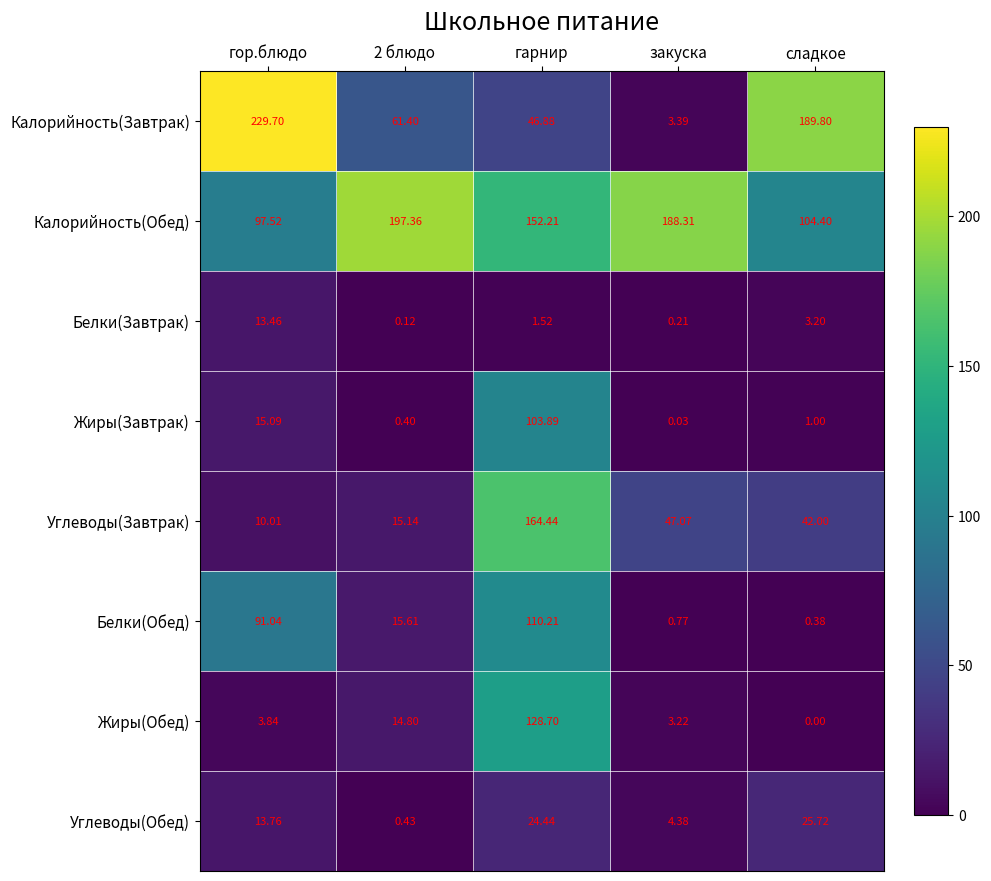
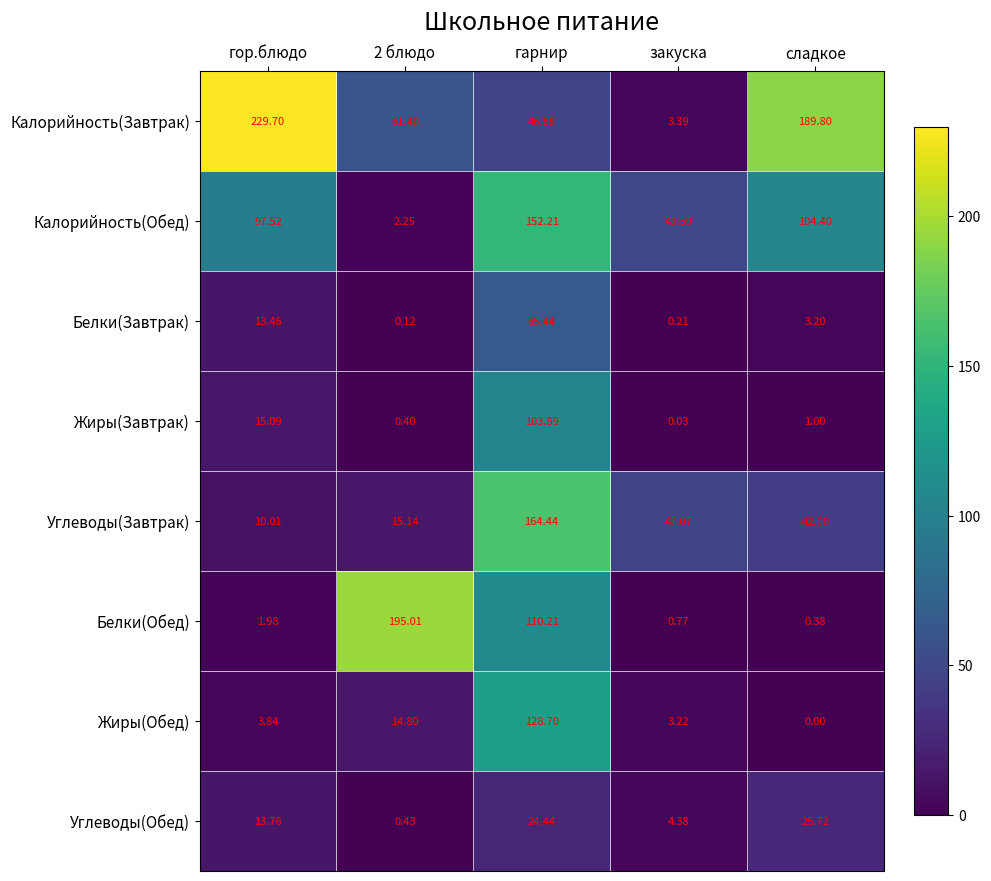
Калорийность(Обед), 2 блюдо: 197.36 -> 2.25
Калорийность(Обед), закуска: 188.31 -> 49.59
Белки(Завтрак), гарнир: 1.52 -> 65.44
Белки(Обед), гор.блюдо: 91.04 -> 1.98
Белки(Обед), 2 блюдо: 15.61 -> 195.01
